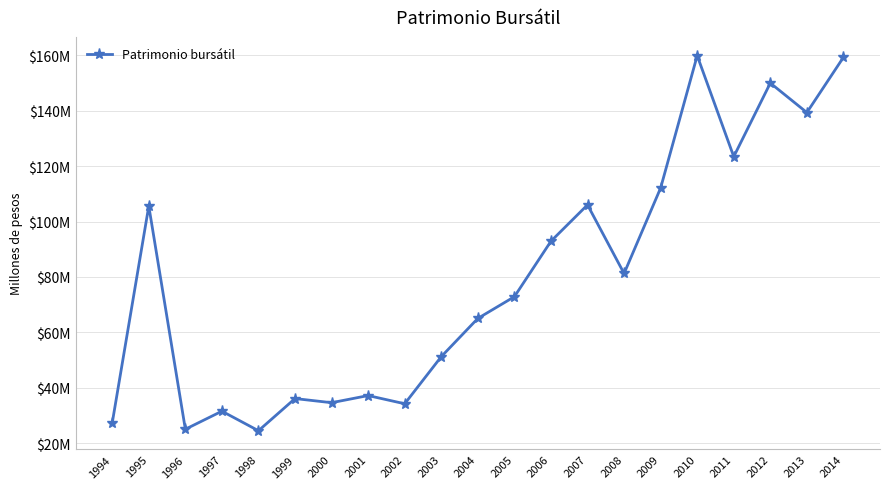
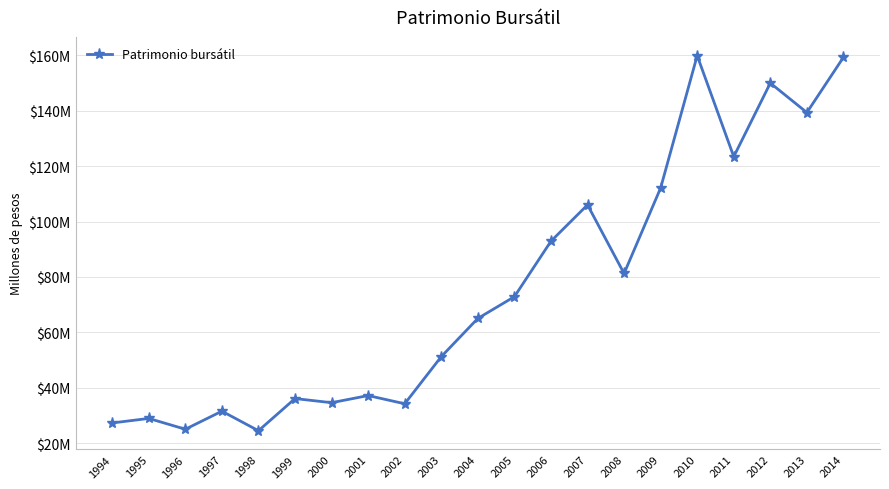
1995: $106000000 -> $29000000
